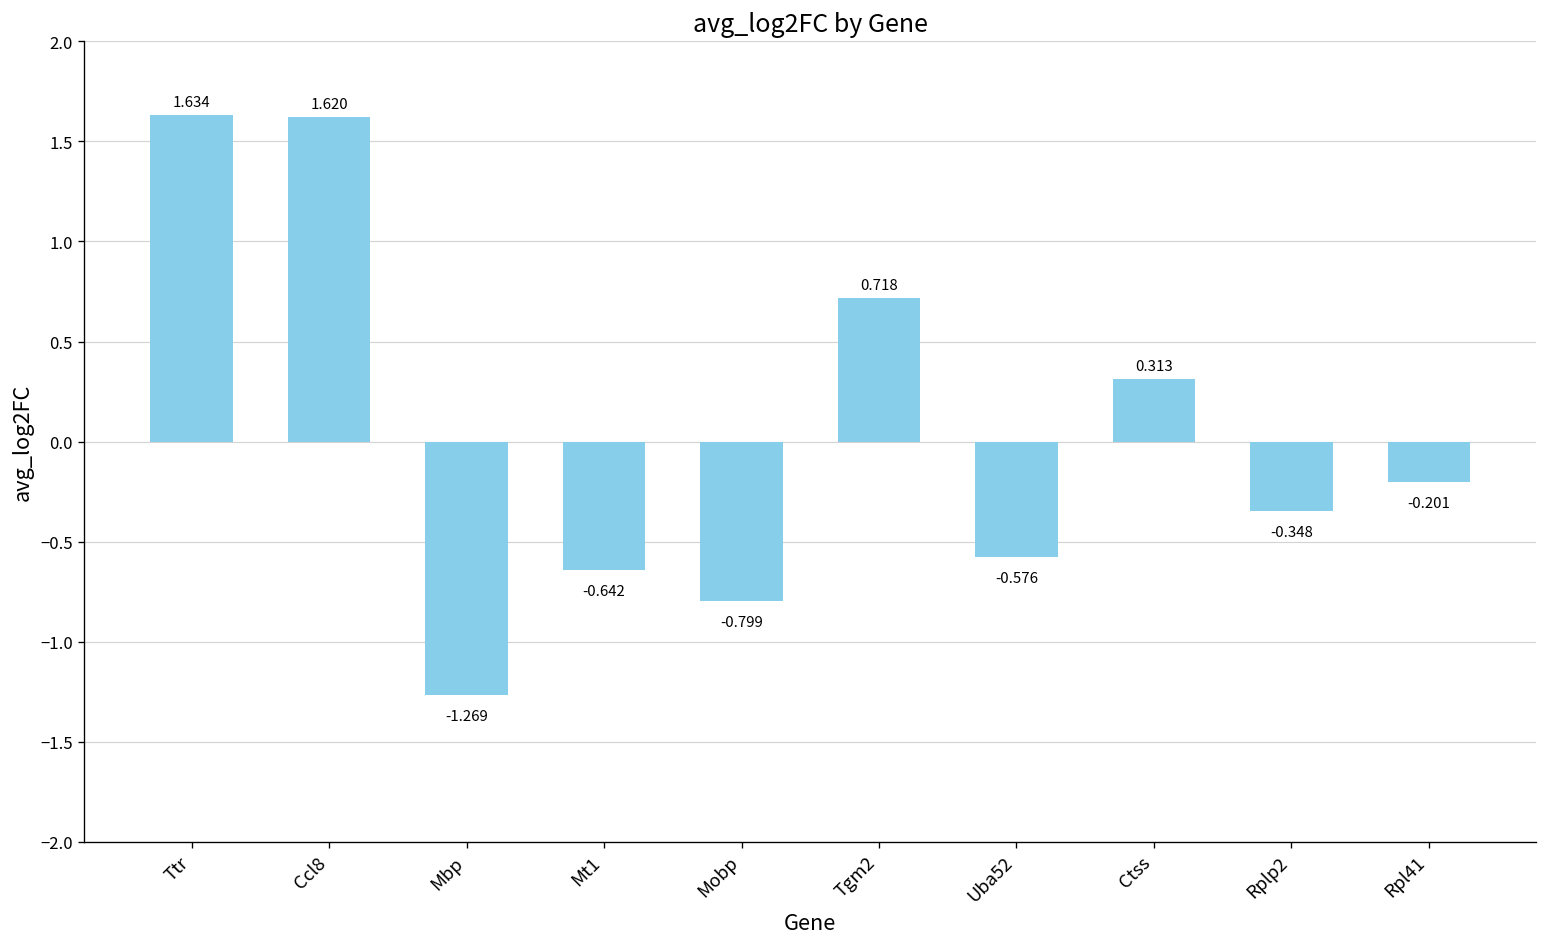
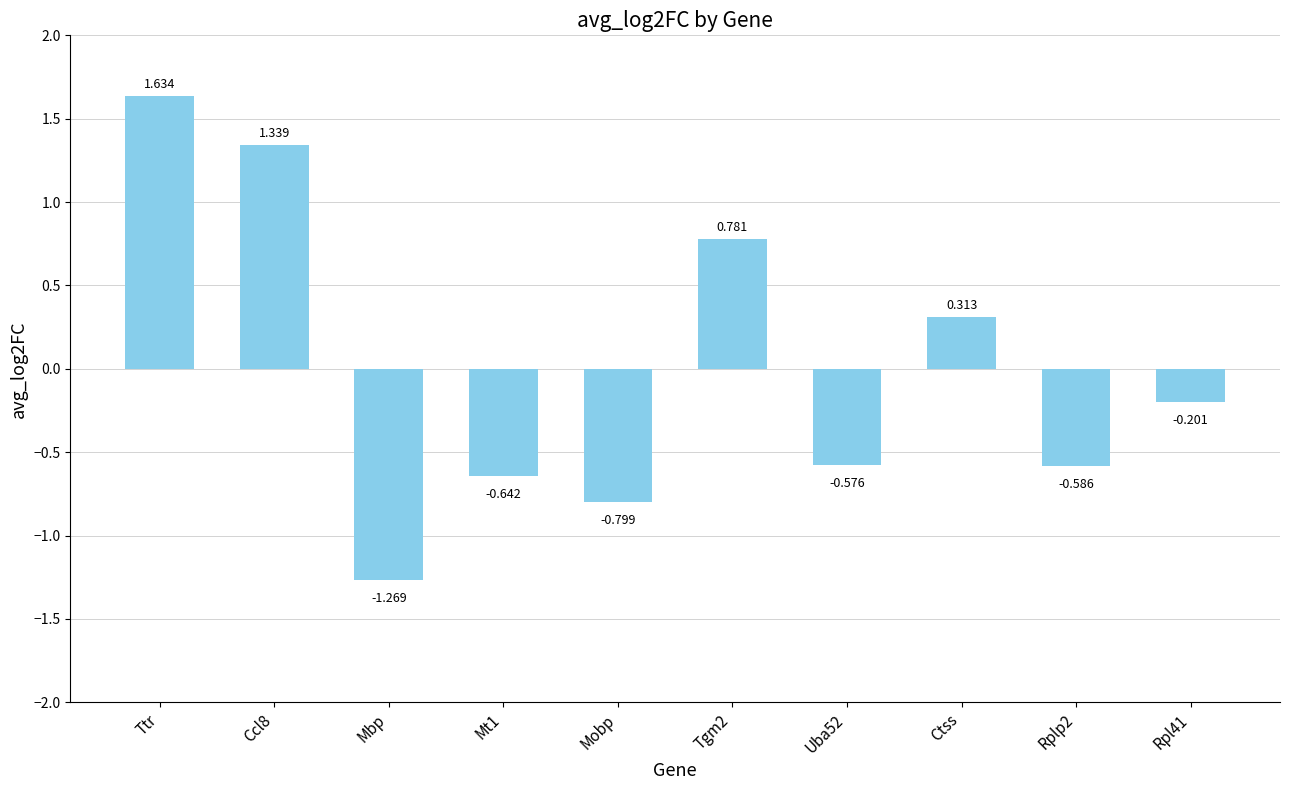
Ccl8: 1.620 -> 1.339
Tgm2: 0.718 -> 0.781
Rplp2: -0.348 -> -0.586
